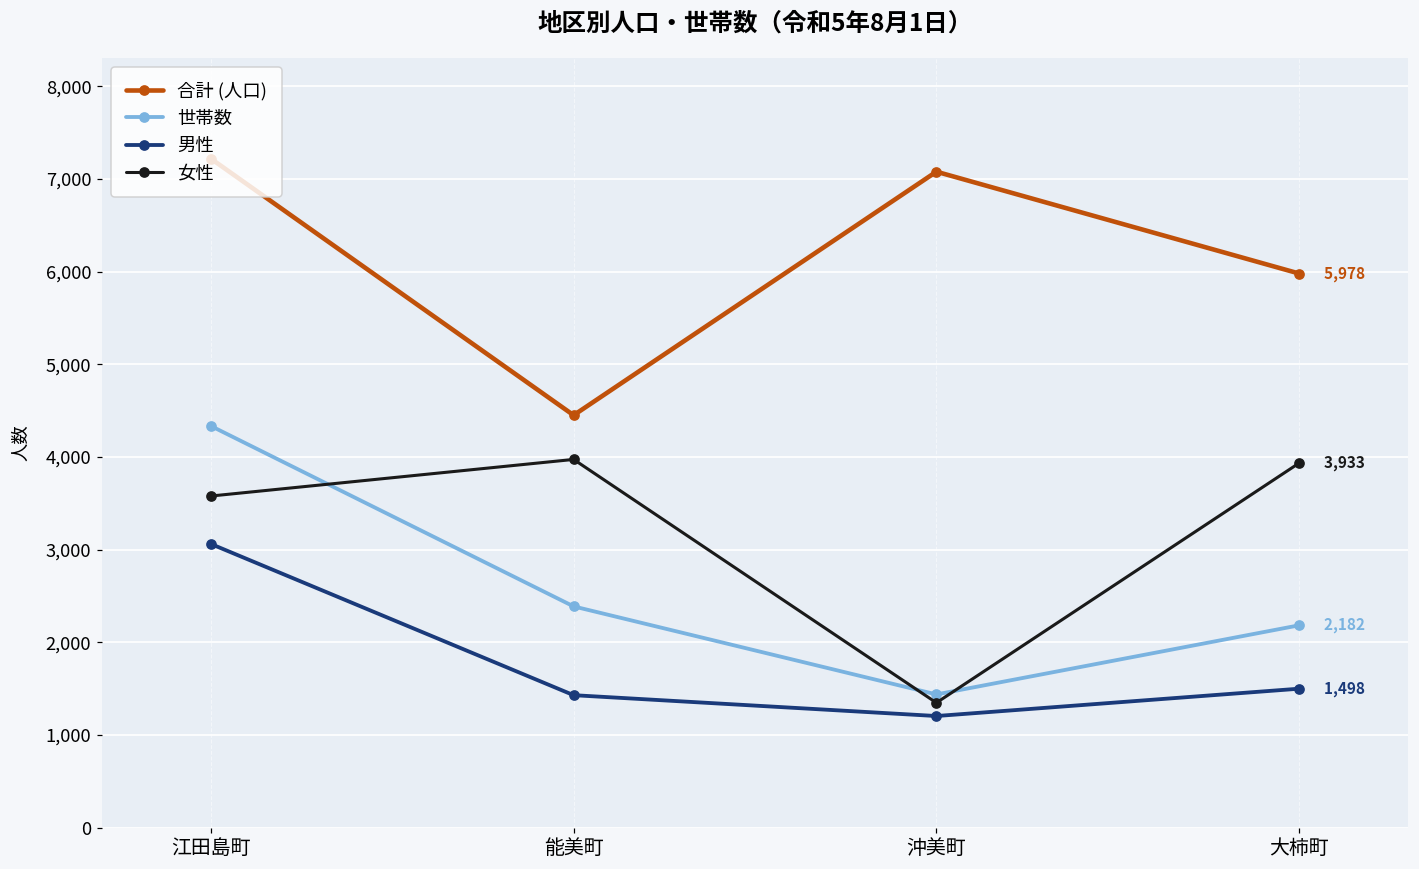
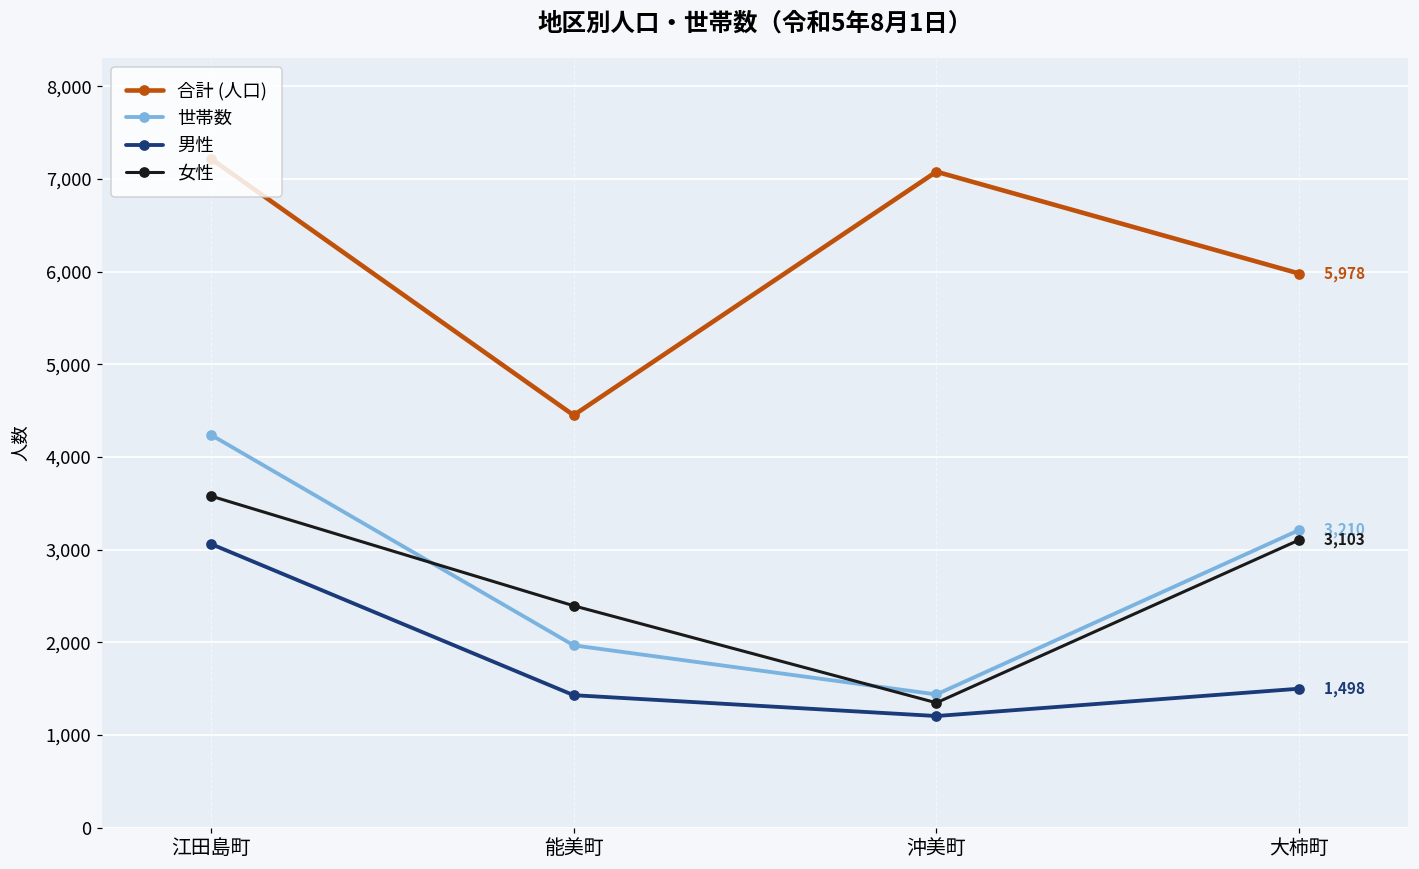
世帯数, 江田島町: 4,300 -> 4,200
世帯数, 能美町: 2,400 -> 2,000
女性, 能美町: 4,000 -> 2,400
世帯数, 大柿町: 2,182 -> 3,210
女性, 大柿町: 3,933 -> 3,103
